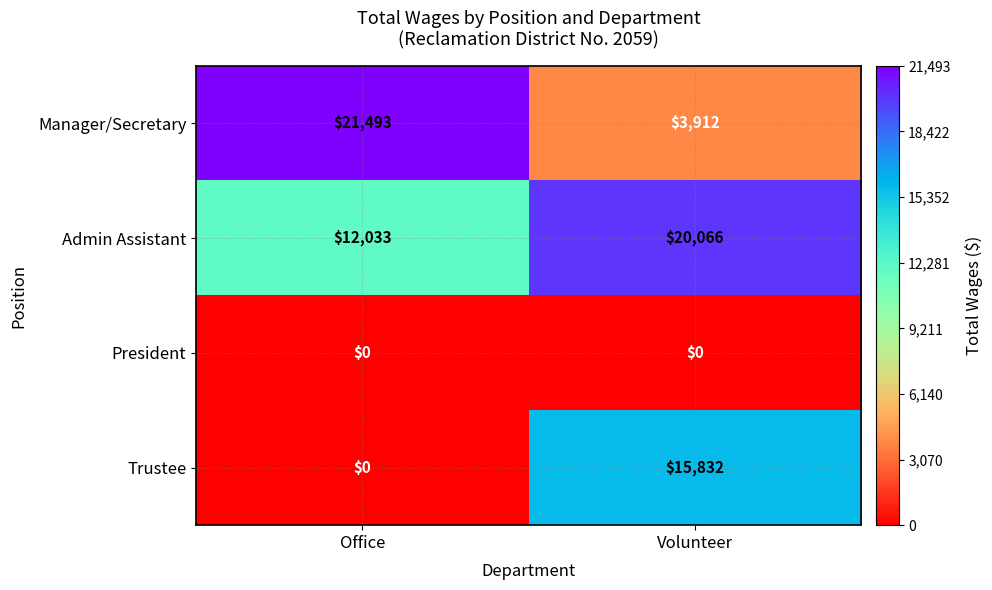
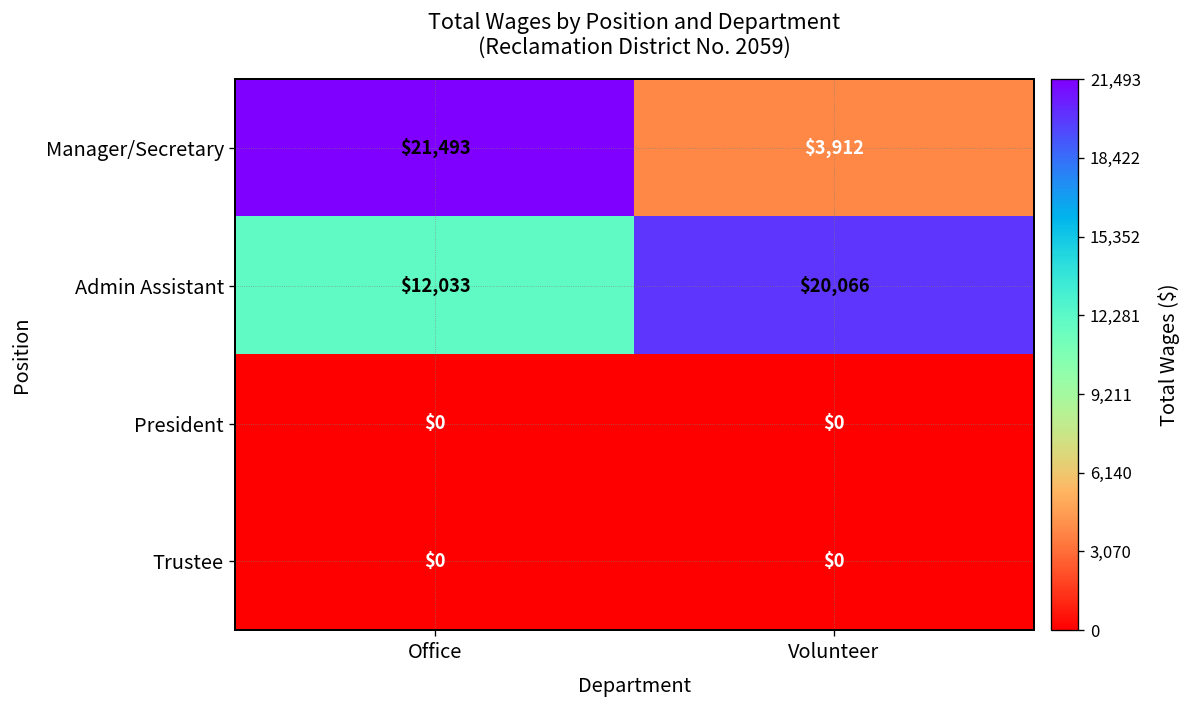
Trustee, Volunteer: $15,832 -> $0
